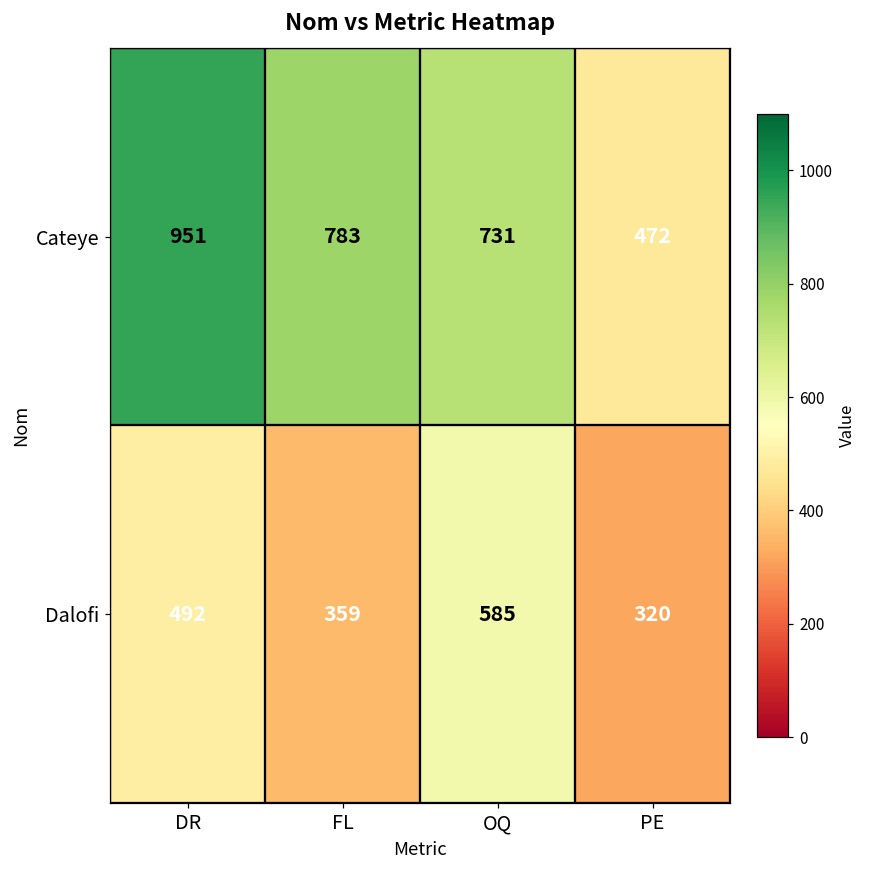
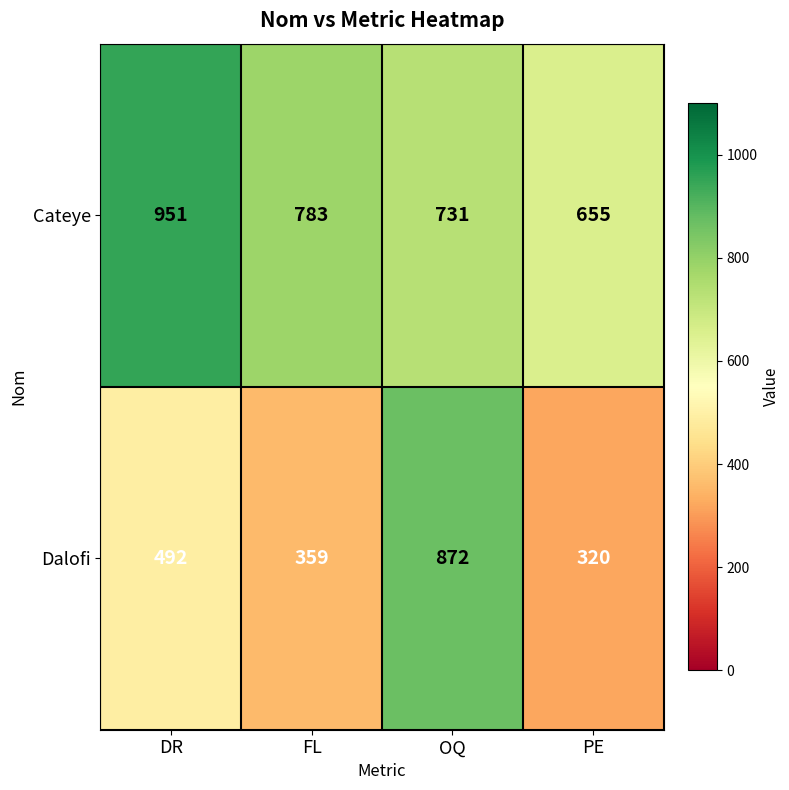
Cateye, PE: 472 -> 655
Dalofi, OQ: 585 -> 872
